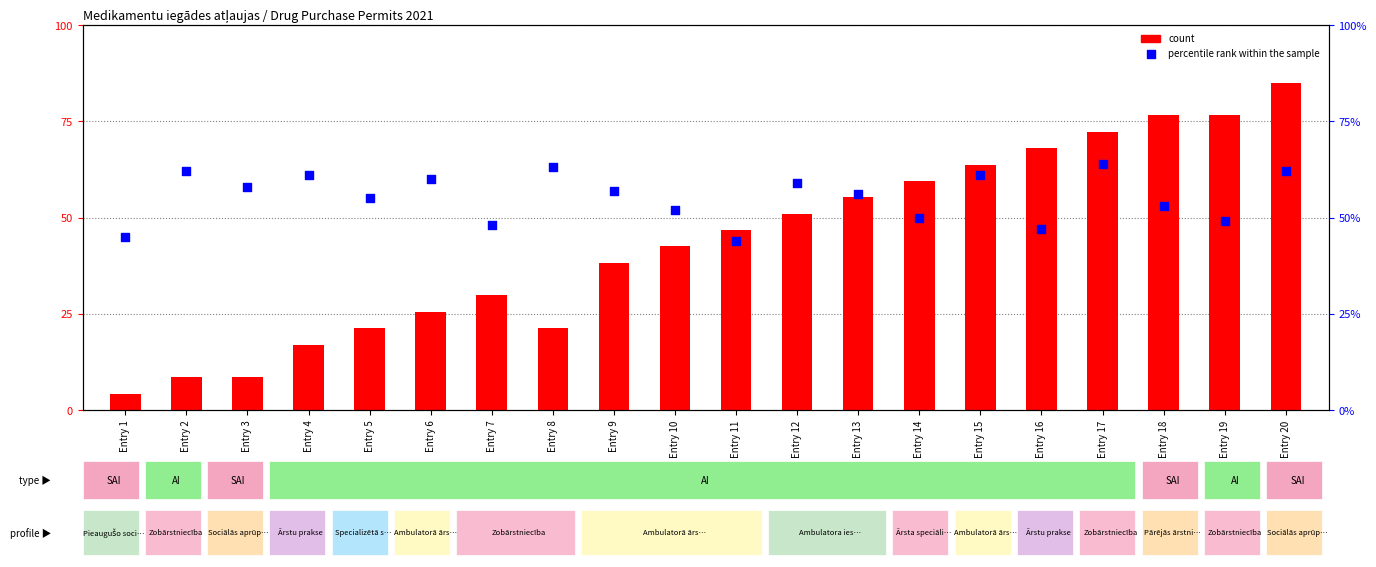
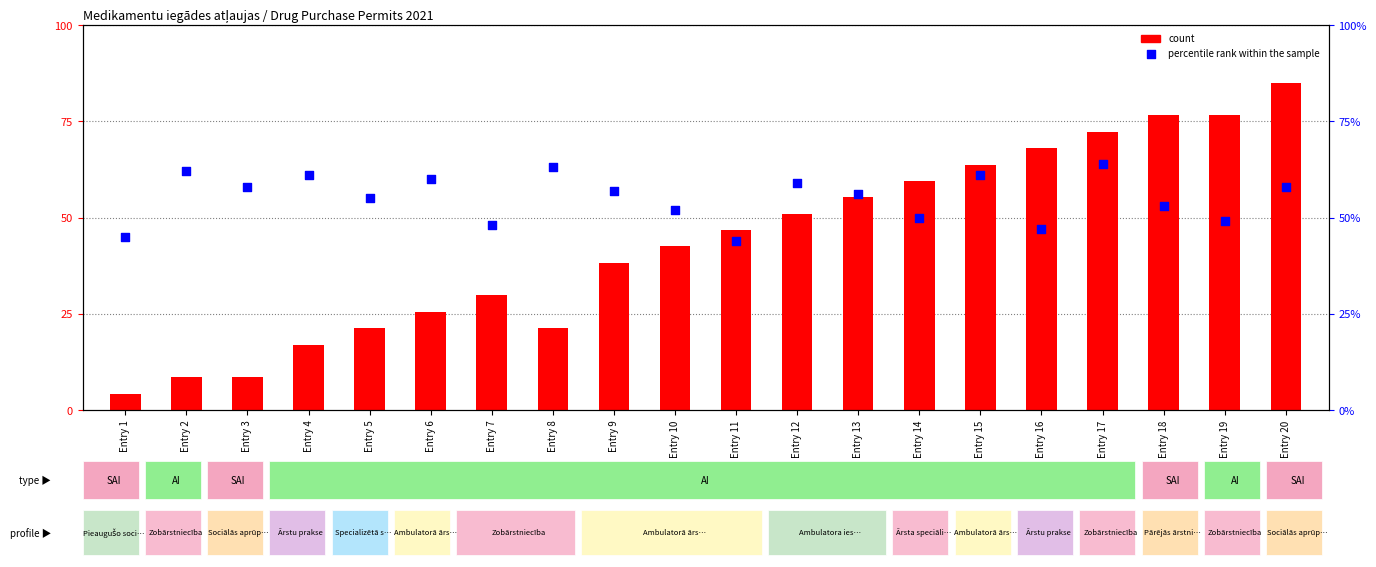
percentile rank within the sample, Entry 20: 62% -> 58%
